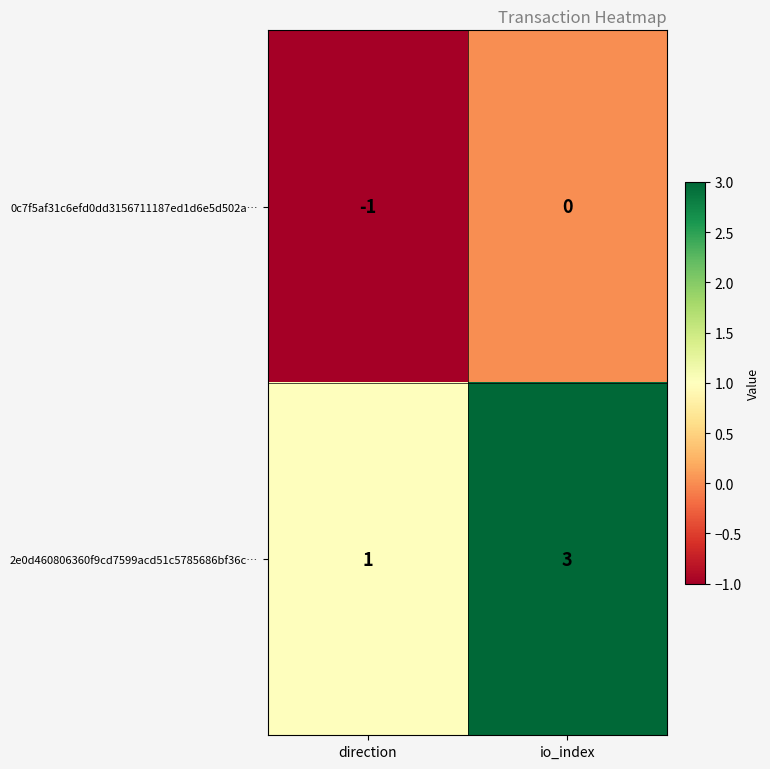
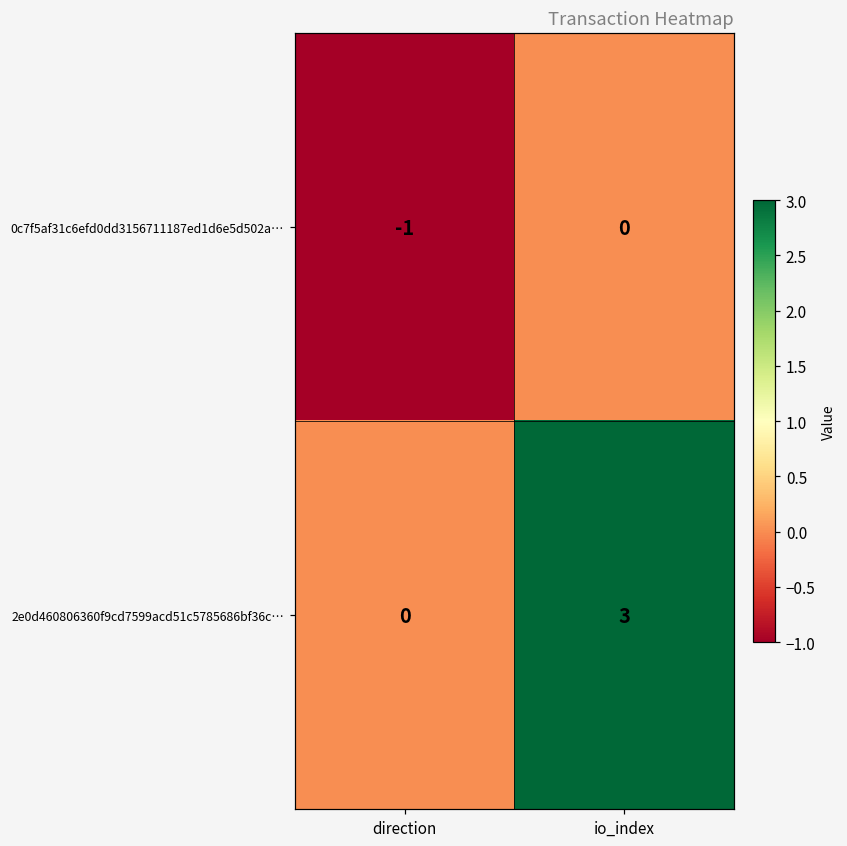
2e0d460806360f9cd7599acd51c5785686bf36c…, direction: 1 -> 0
